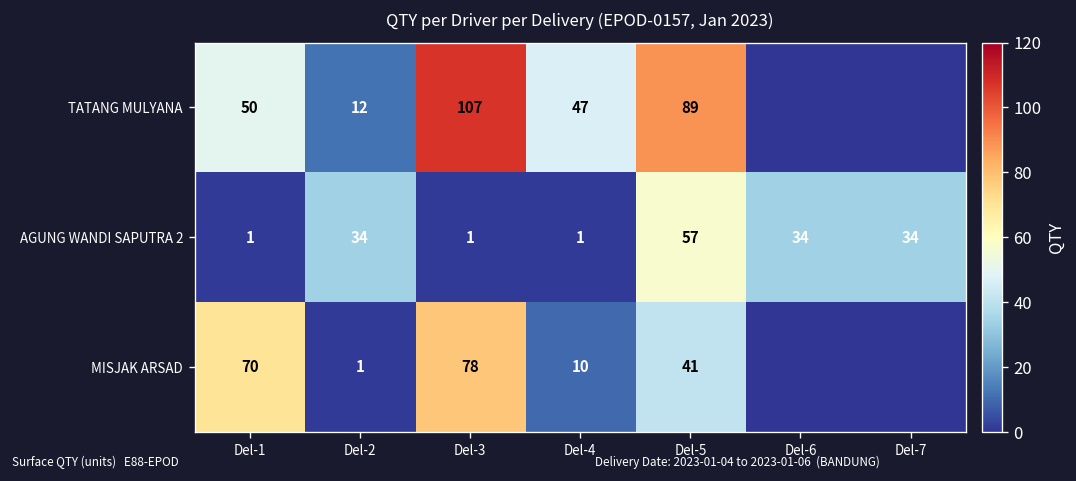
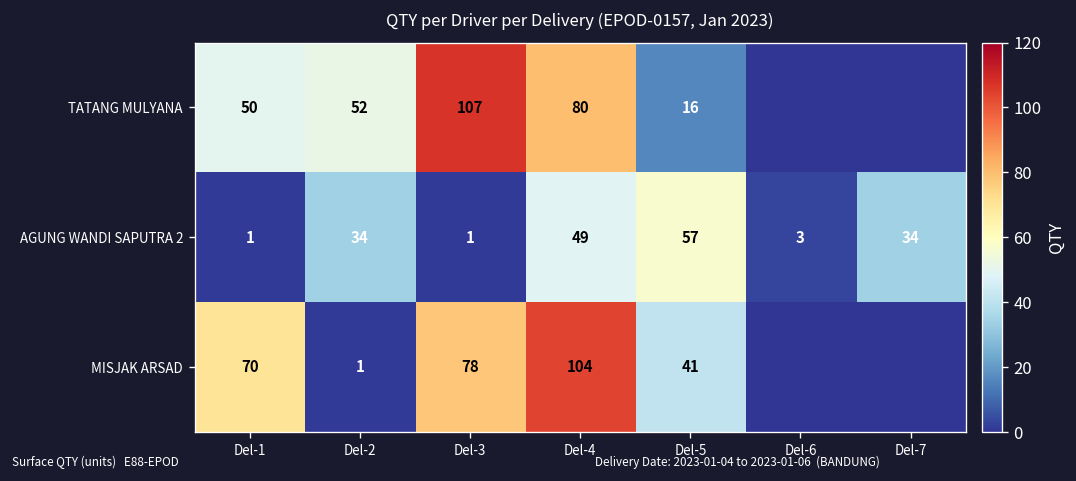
TATANG MULYANA, Del-2: 12 -> 52
TATANG MULYANA, Del-4: 47 -> 80
TATANG MULYANA, Del-5: 89 -> 16
AGUNG WANDI SAPUTRA 2, Del-4: 1 -> 49
AGUNG WANDI SAPUTRA 2, Del-6: 34 -> 3
MISJAK ARSAD, Del-4: 10 -> 104
